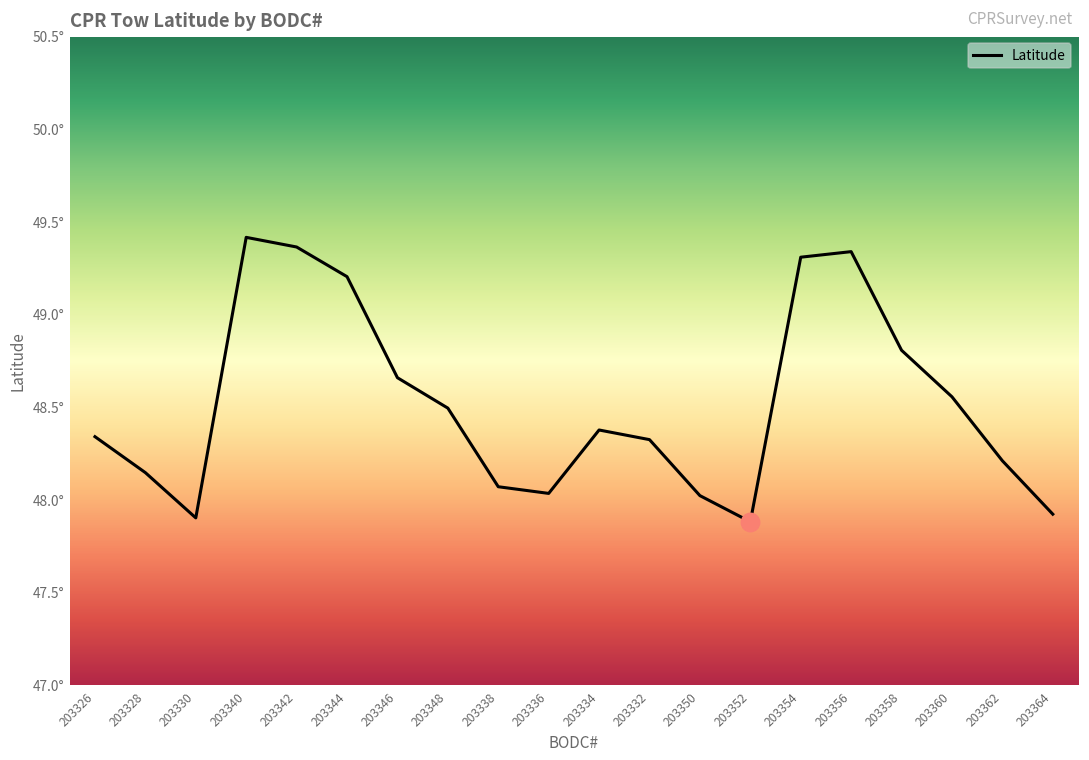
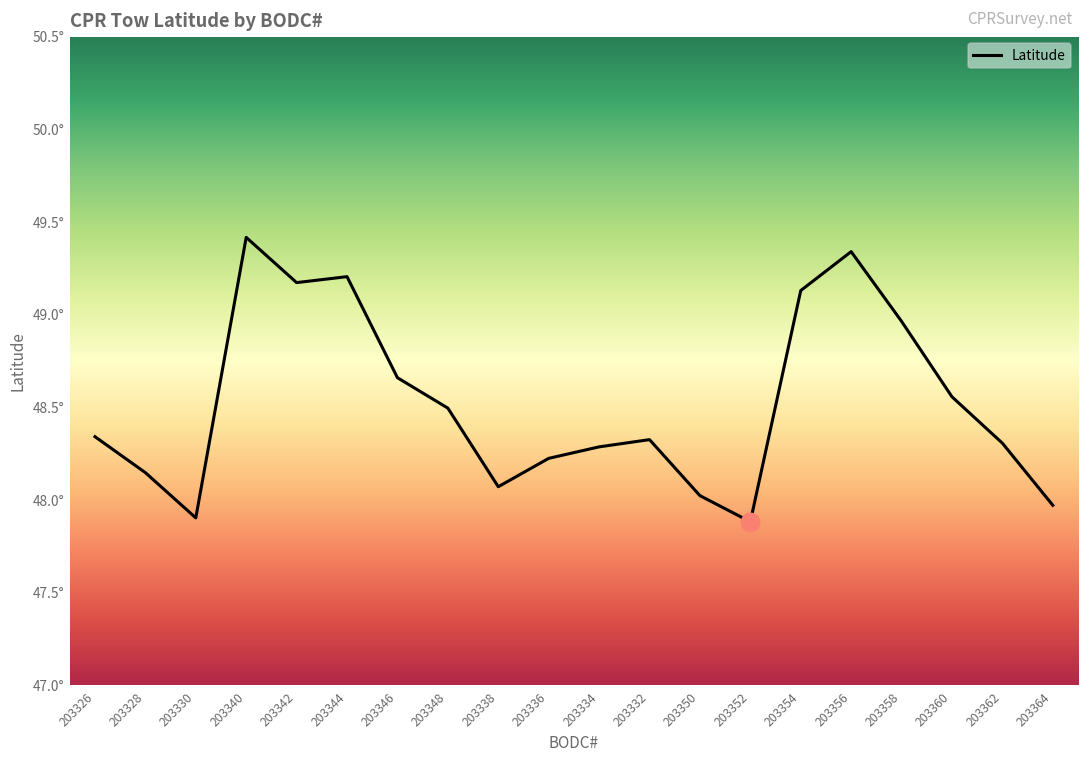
Latitude, 203342: 49.37° -> 49.17°
Latitude, 203336: 48.04° -> 48.23°
Latitude, 203334: 48.38° -> 48.29°
Latitude, 203354: 49.31° -> 49.13°
Latitude, 203358: 48.81° -> 48.96°
Latitude, 203362: 48.21° -> 48.31°
Latitude, 203364: 47.92° -> 47.97°
